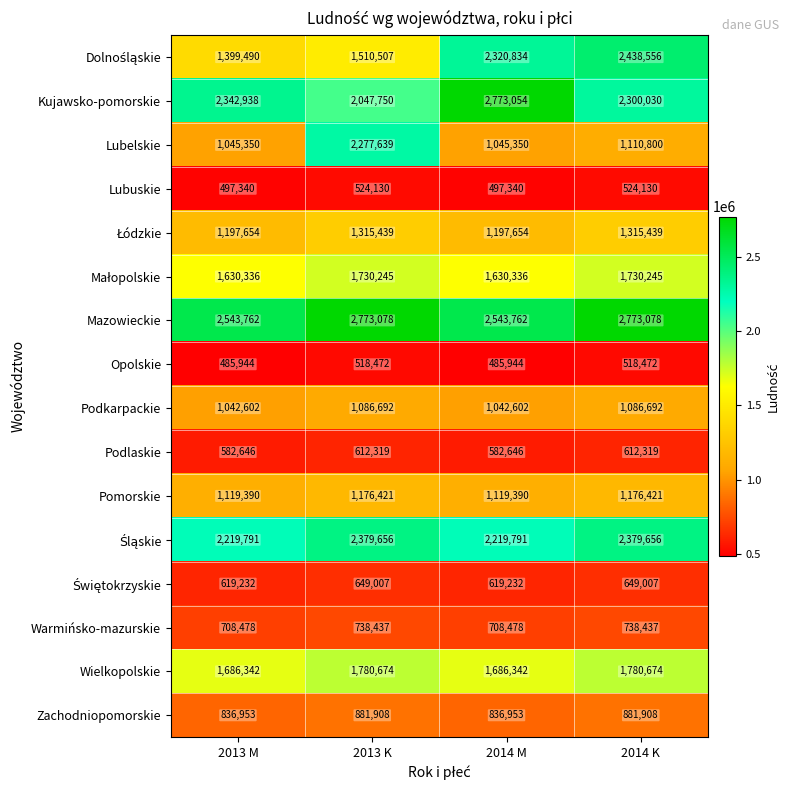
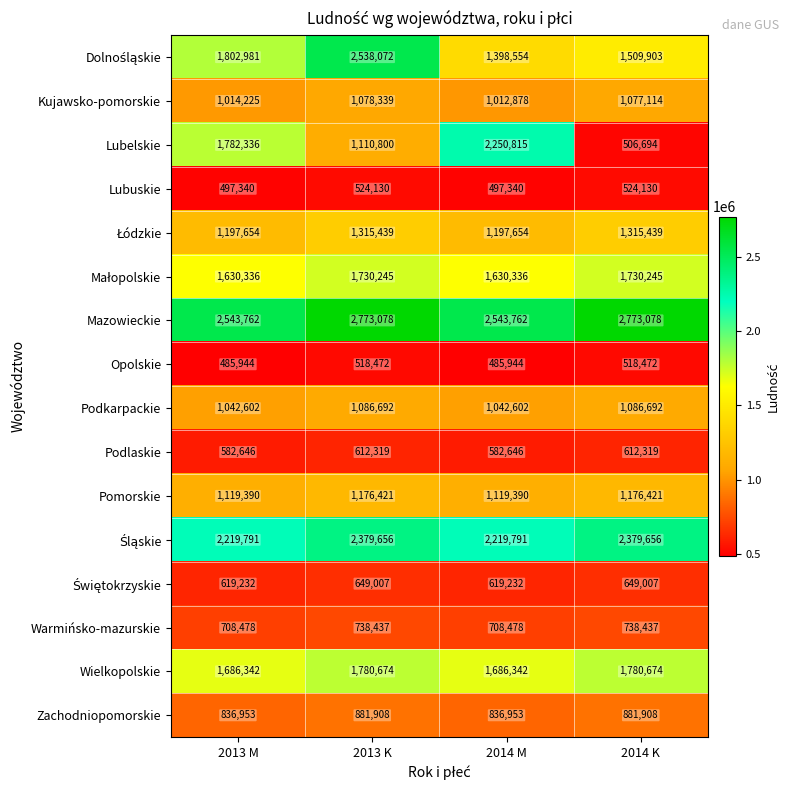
Dolnośląskie, 2013 M: 1,399,490 -> 1,802,981
Dolnośląskie, 2013 K: 1,510,507 -> 2,538,072
Dolnośląskie, 2014 M: 2,320,834 -> 1,398,554
Dolnośląskie, 2014 K: 2,438,556 -> 1,509,903
Kujawsko-pomorskie, 2013 M: 2,342,938 -> 1,014,225
Kujawsko-pomorskie, 2013 K: 2,047,750 -> 1,078,339
Kujawsko-pomorskie, 2014 M: 2,773,054 -> 1,012,878
Kujawsko-pomorskie, 2014 K: 2,300,030 -> 1,077,114
Lubelskie, 2013 M: 1,045,350 -> 1,782,336
Lubelskie, 2013 K: 2,277,639 -> 1,110,800
Lubelskie, 2014 M: 1,045,350 -> 2,250,815
Lubelskie, 2014 K: 1,110,800 -> 506,694
